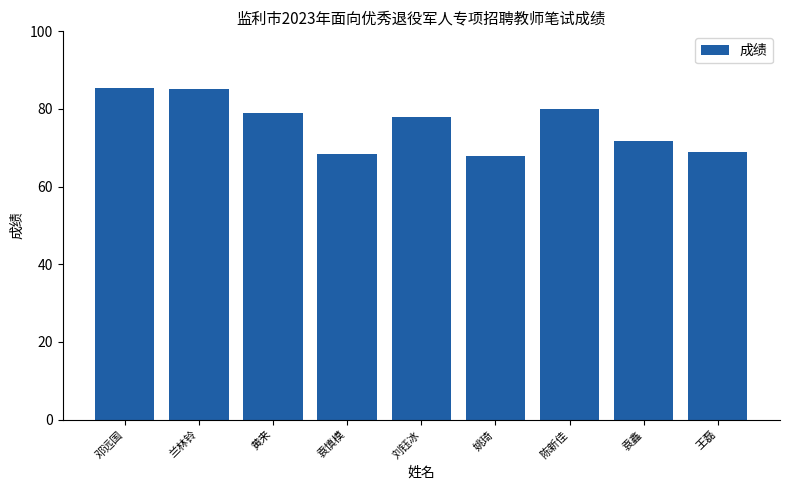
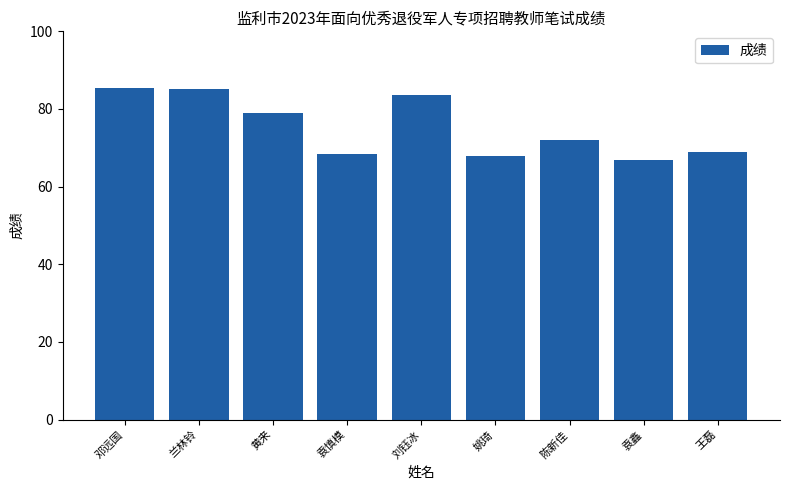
刘钰冰: 78 -> 84
陈新佳: 80 -> 72
袁鑫: 72 -> 67
